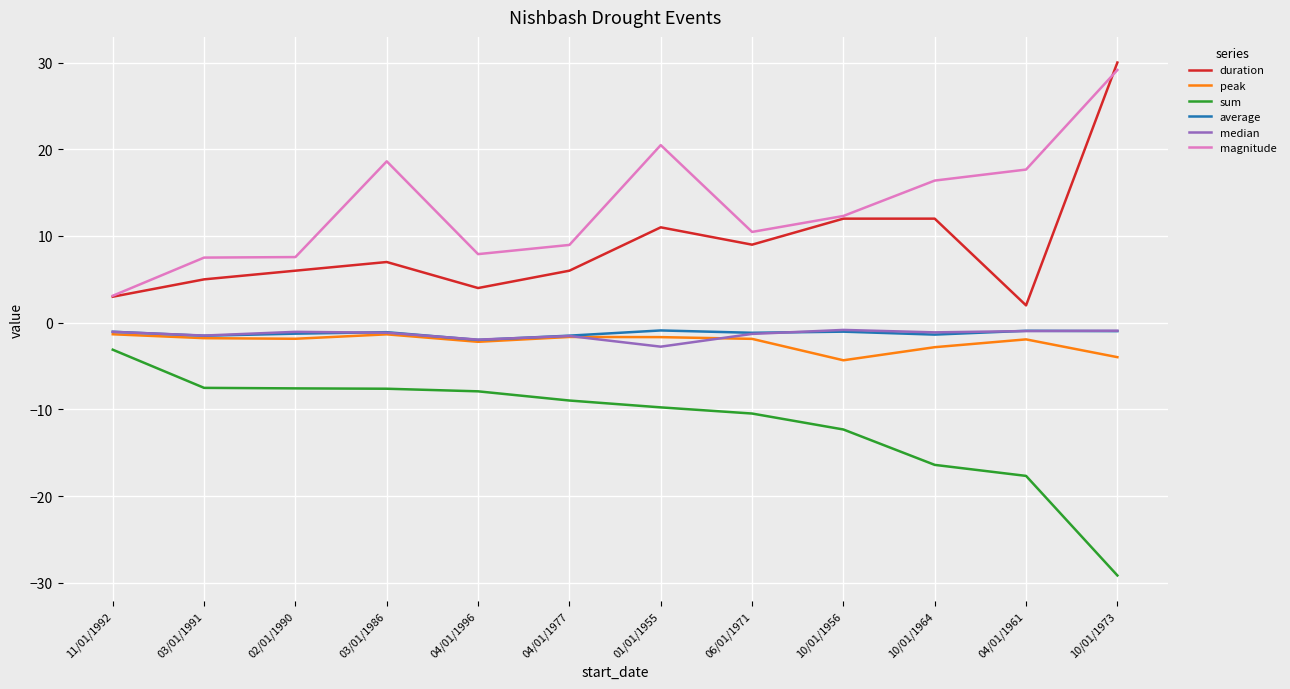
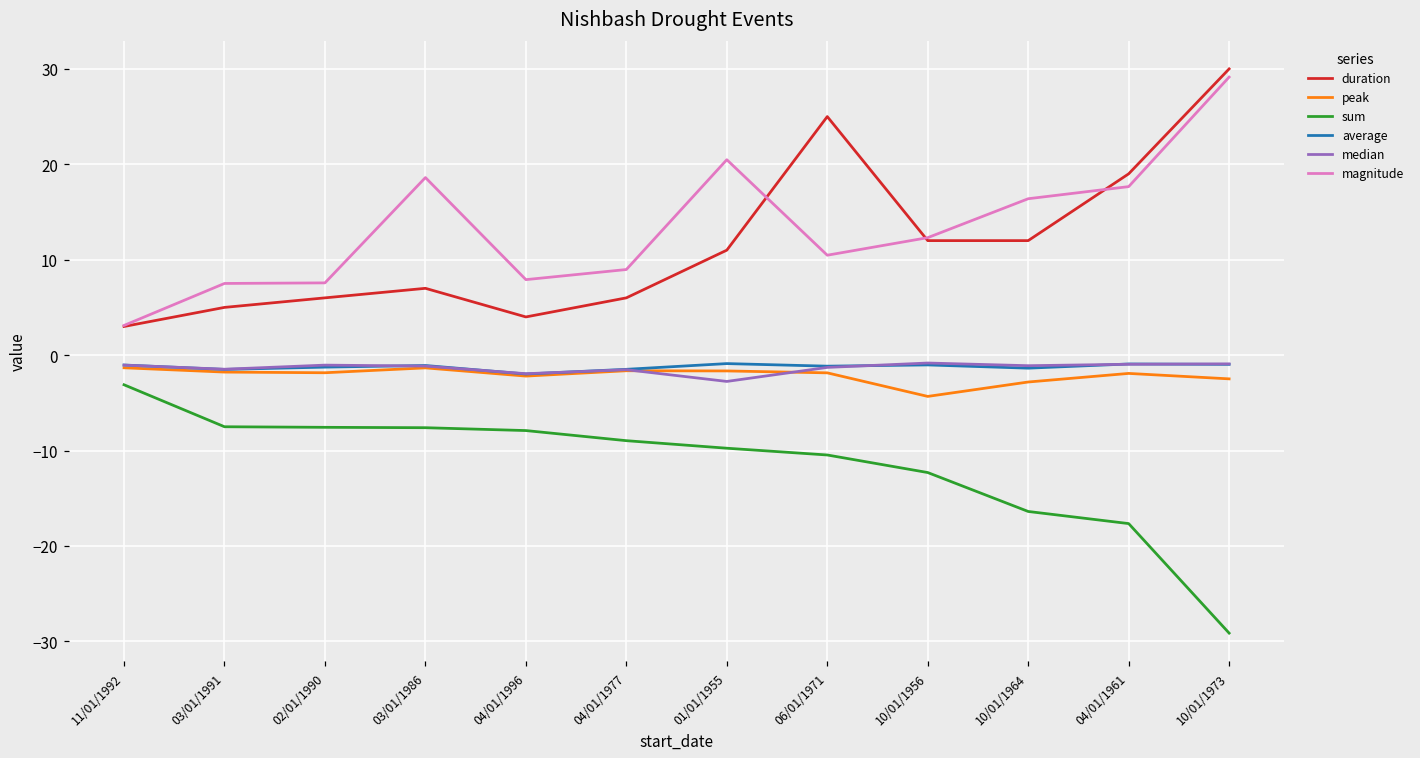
duration, 06/01/1971: 9 -> 25
duration, 04/01/1961: 2 -> 19
peak, 10/01/1973: -4 -> -2
